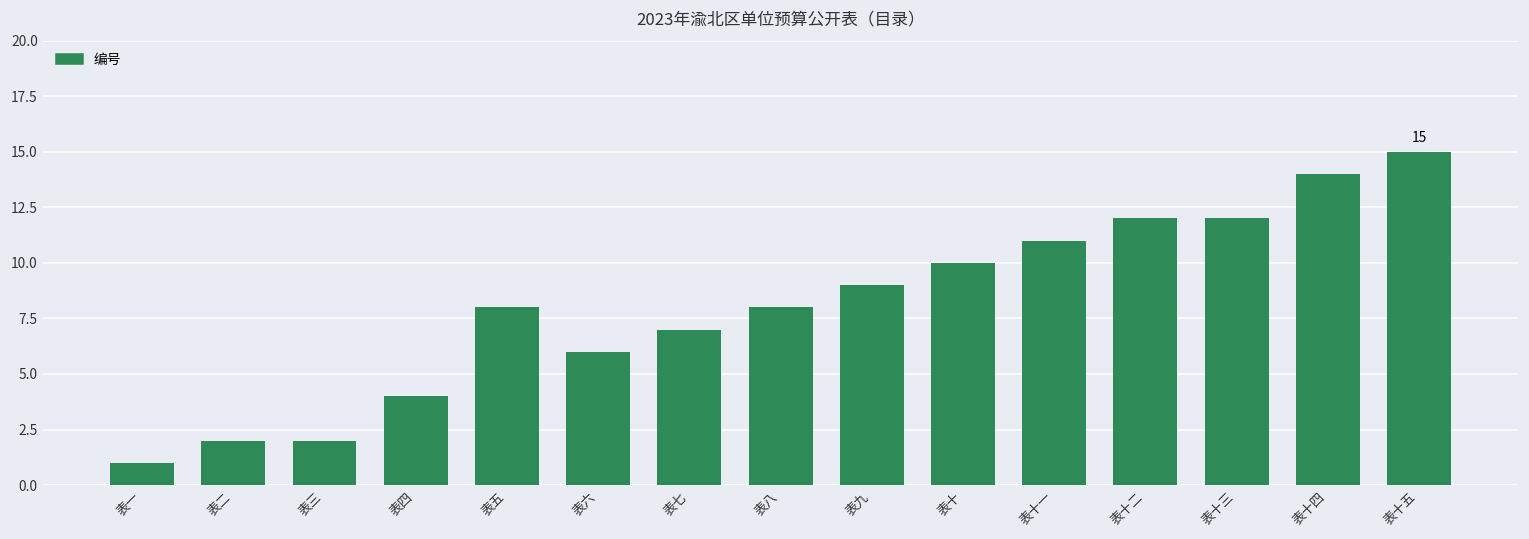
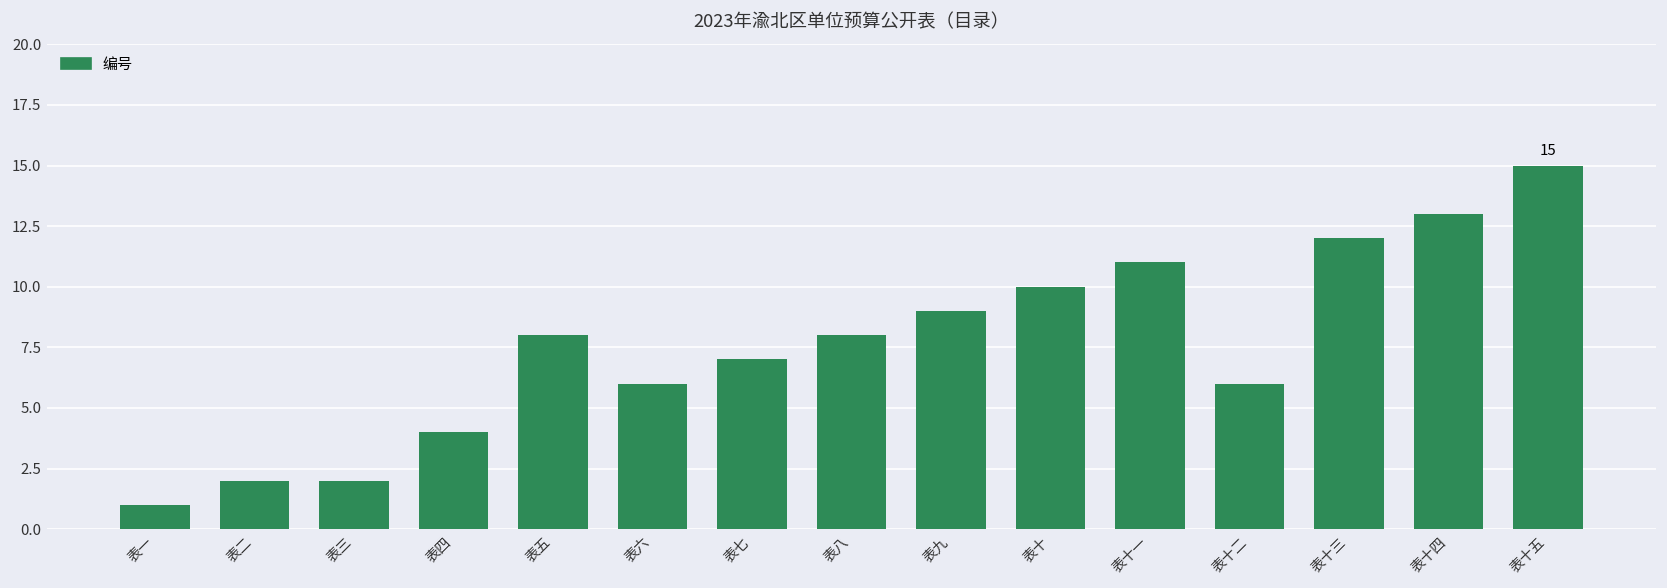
表十二: 12 -> 6
表十四: 14 -> 13
